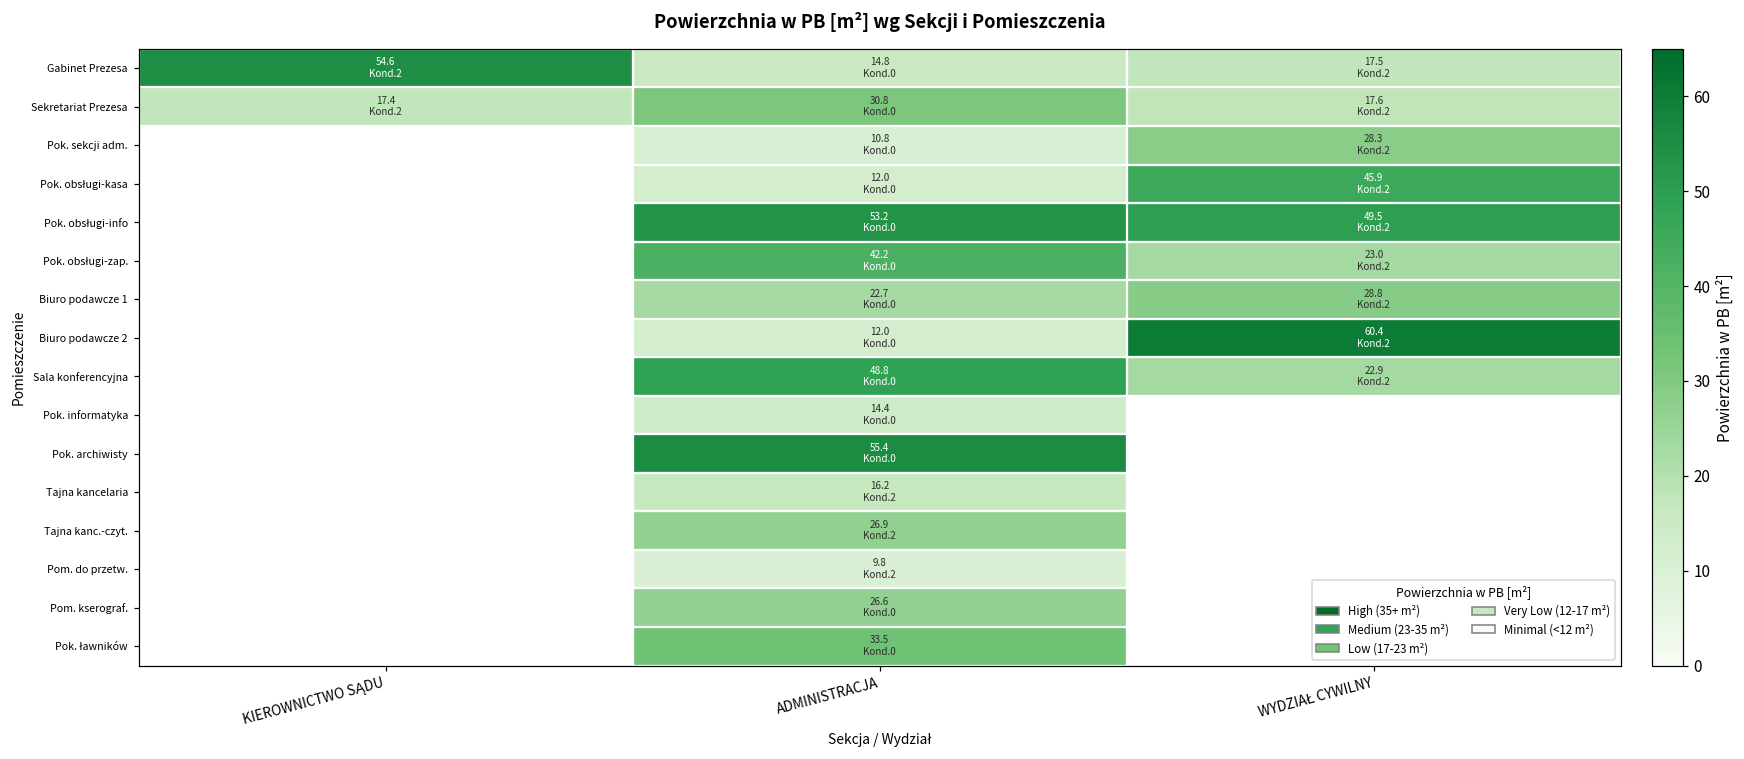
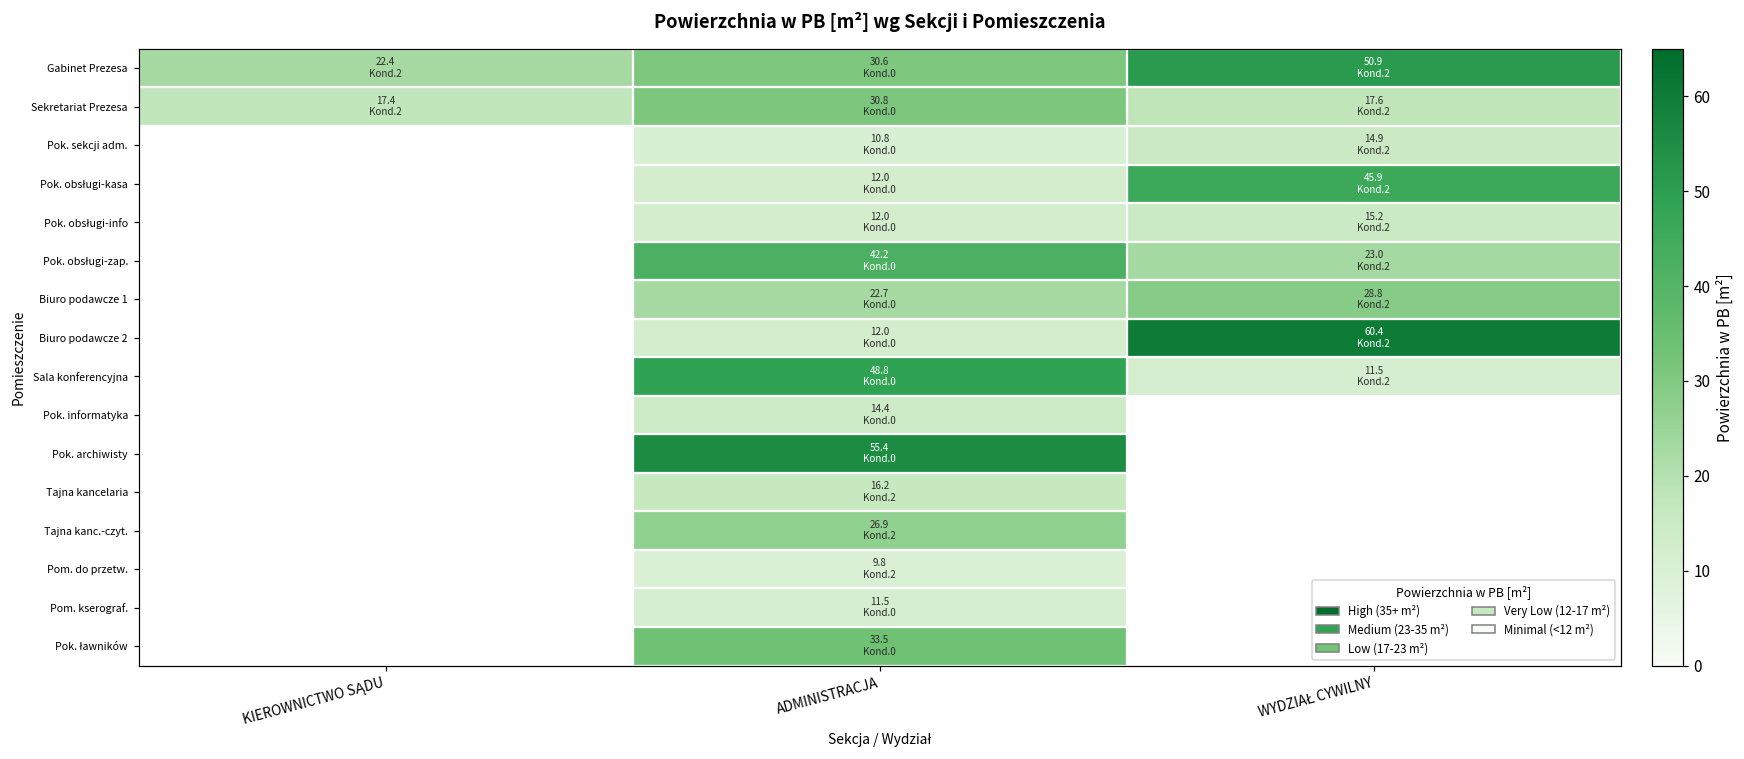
Gabinet Prezesa, KIEROWNICTWO SĄDU: 54.6 -> 22.4
Gabinet Prezesa, ADMINISTRACJA: 14.8 -> 30.6
Gabinet Prezesa, WYDZIAŁ CYWILNY: 17.5 -> 50.9
Pok. sekcji adm., WYDZIAŁ CYWILNY: 28.3 -> 14.9
Pok. obsługi-info, ADMINISTRACJA: 53.2 -> 12.0
Pok. obsługi-info, WYDZIAŁ CYWILNY: 49.5 -> 15.2
Sala konferencyjna, WYDZIAŁ CYWILNY: 22.9 -> 11.5
Pom. kserograf., ADMINISTRACJA: 26.6 -> 11.5
